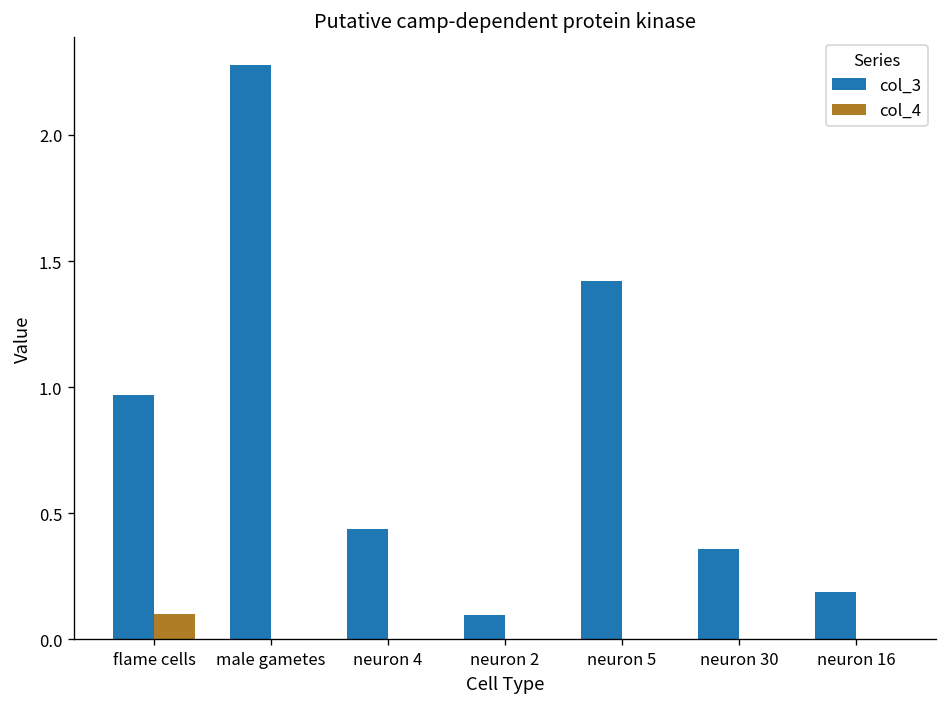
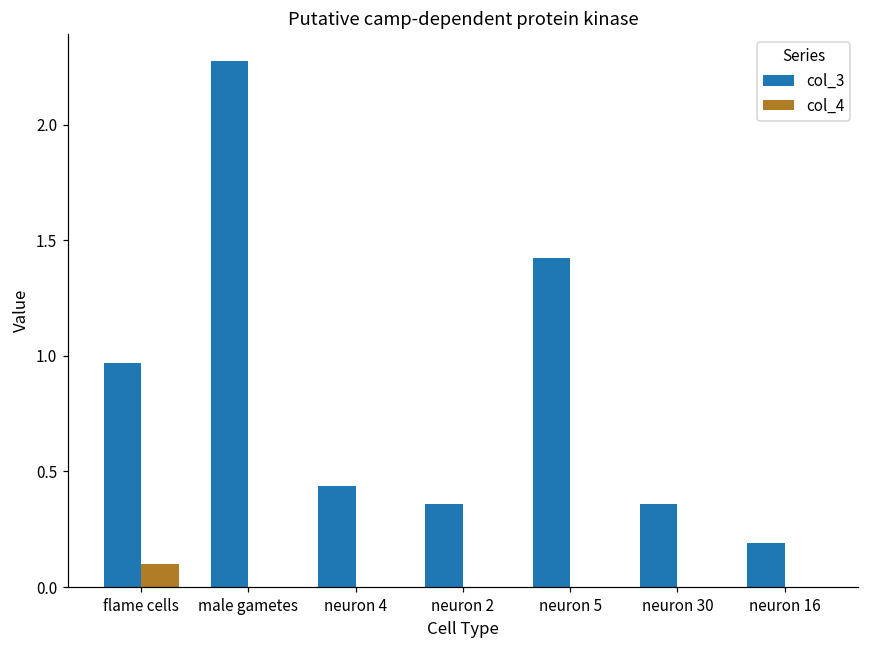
col_3, neuron 2: 0.10 -> 0.36
